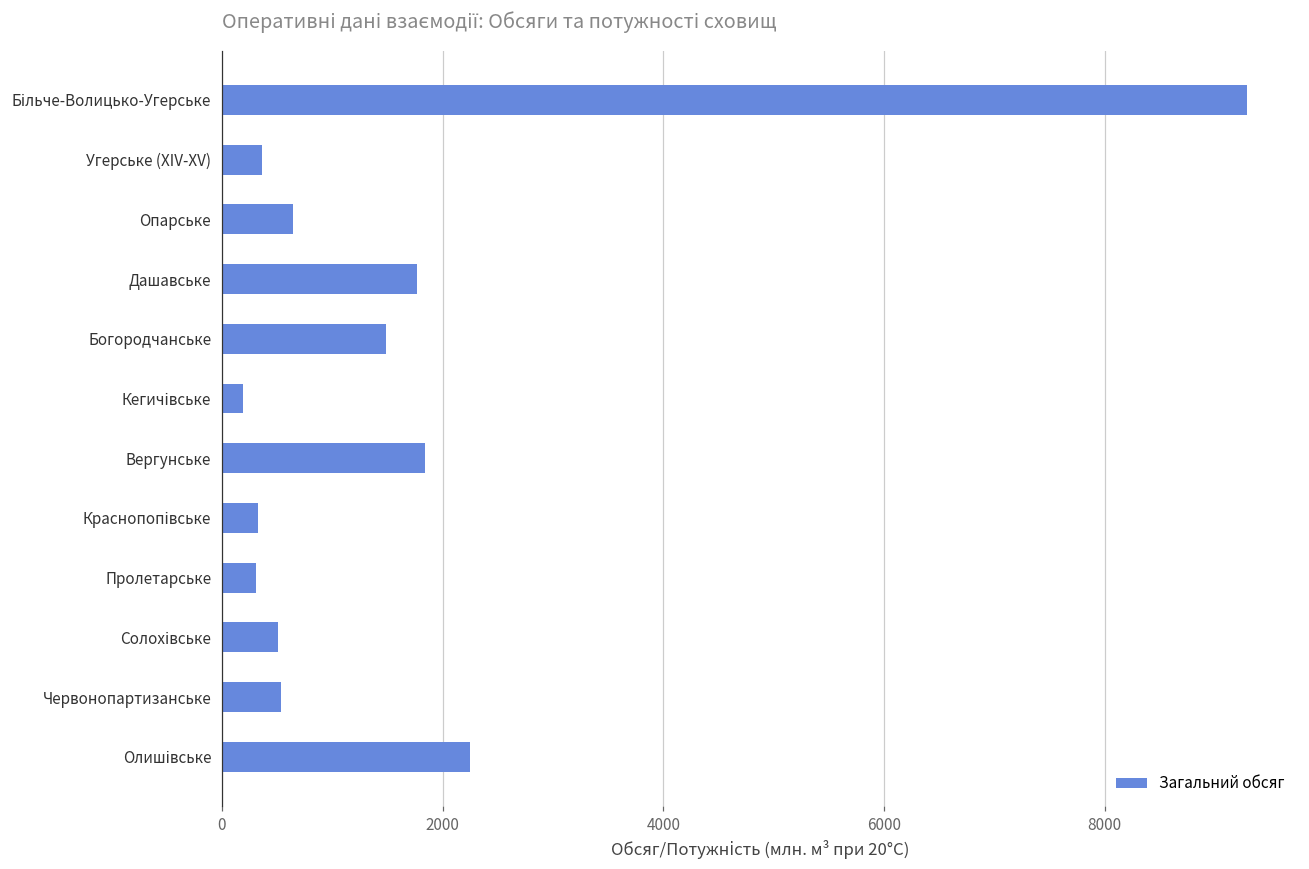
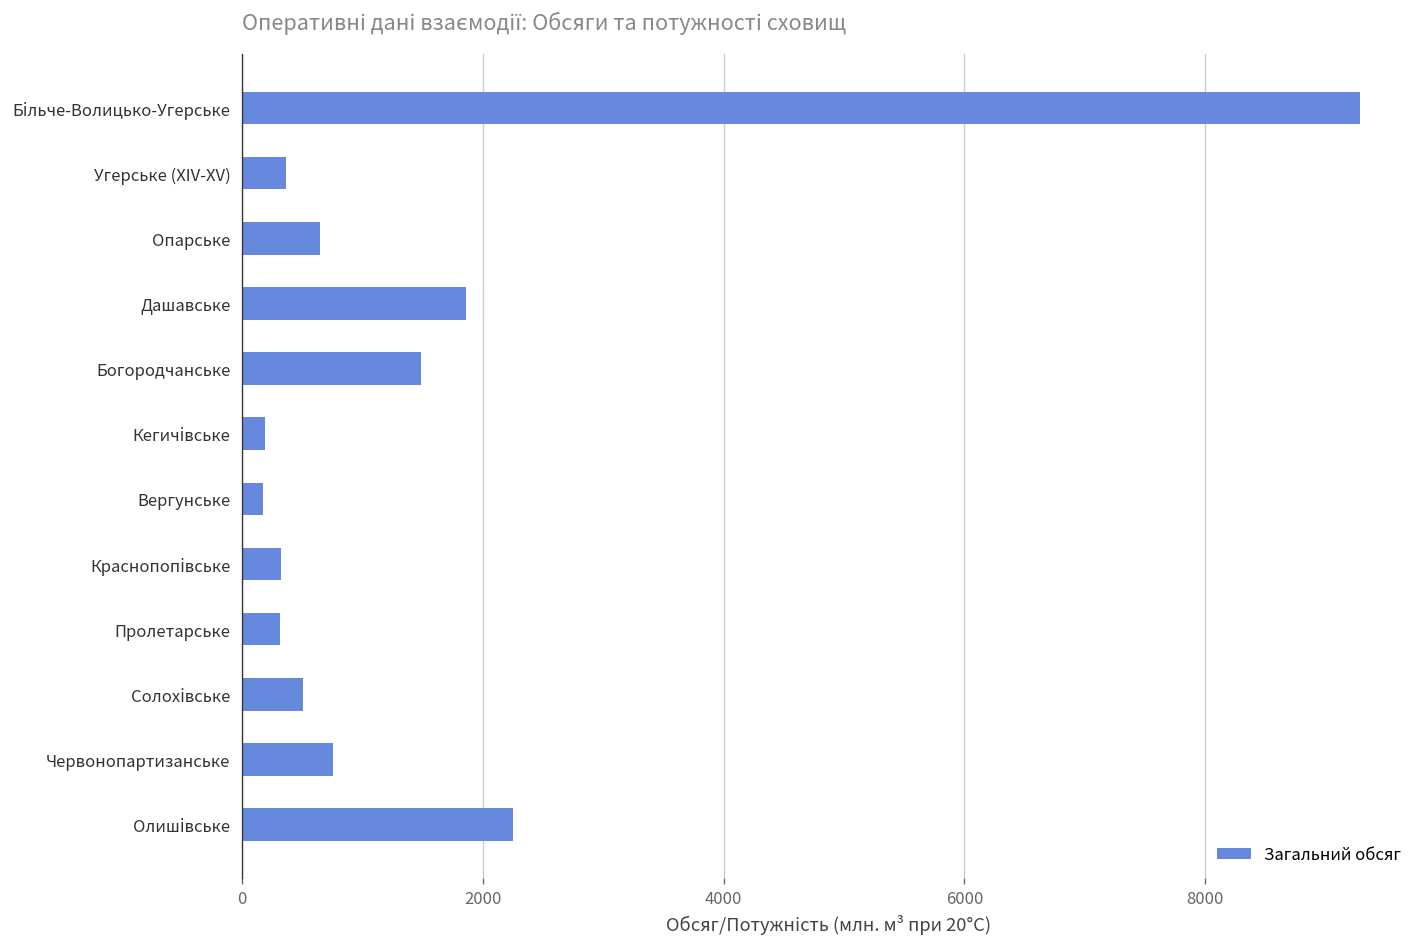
Дашавське: 1770 -> 1860
Вергунське: 1840 -> 180
Червонопартизанське: 540 -> 760
